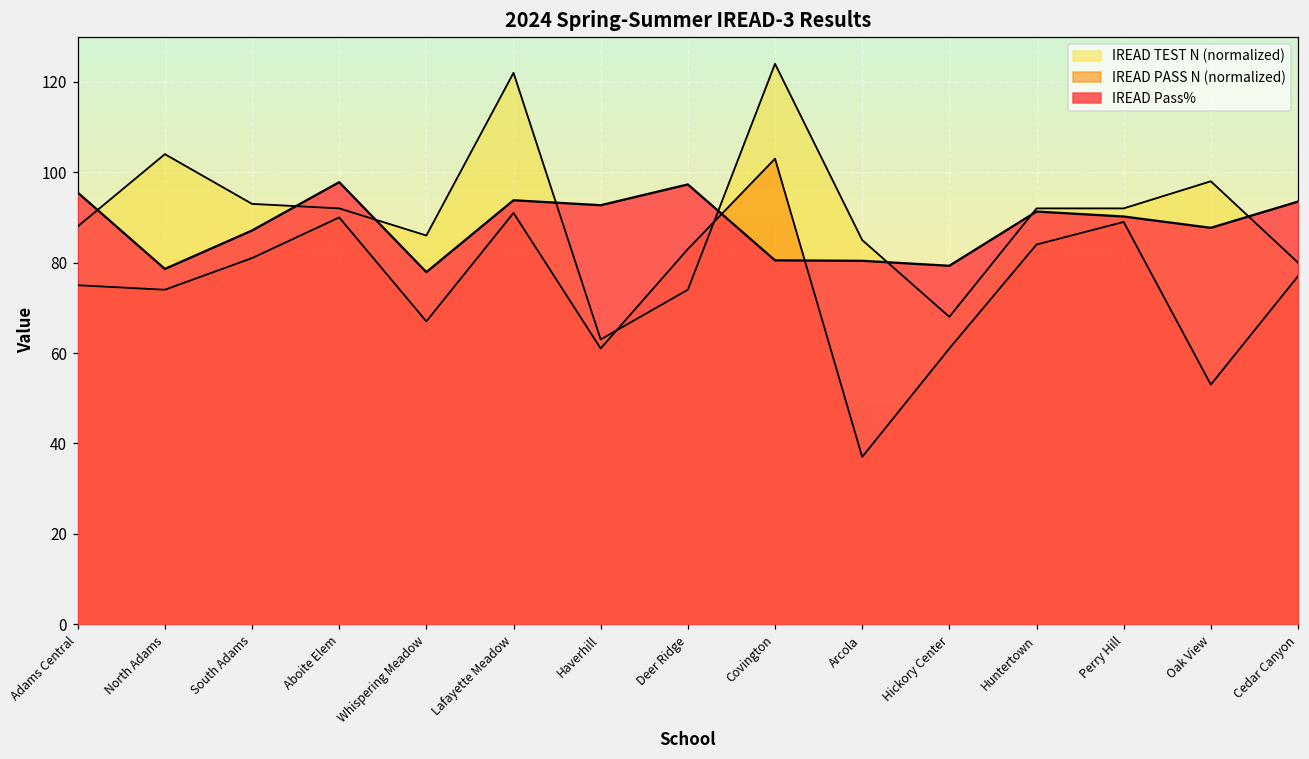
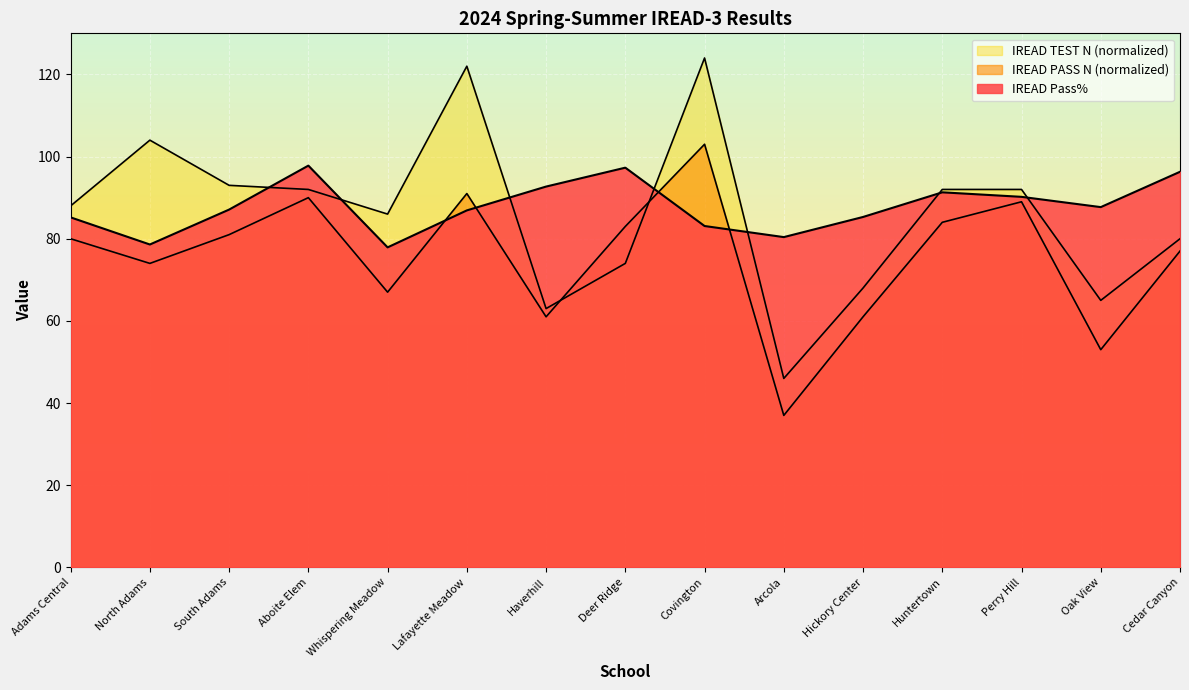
IREAD PASS N (normalized), Adams Central: 75 -> 80
IREAD Pass%, Adams Central: 96 -> 85
IREAD Pass%, Lafayette Meadow: 94 -> 87
IREAD Pass%, Covington: 81 -> 83
IREAD TEST N (normalized), Arcola: 85 -> 46
IREAD Pass%, Hickory Center: 79 -> 85
IREAD TEST N (normalized), Oak View: 98 -> 65
IREAD Pass%, Cedar Canyon: 94 -> 96
